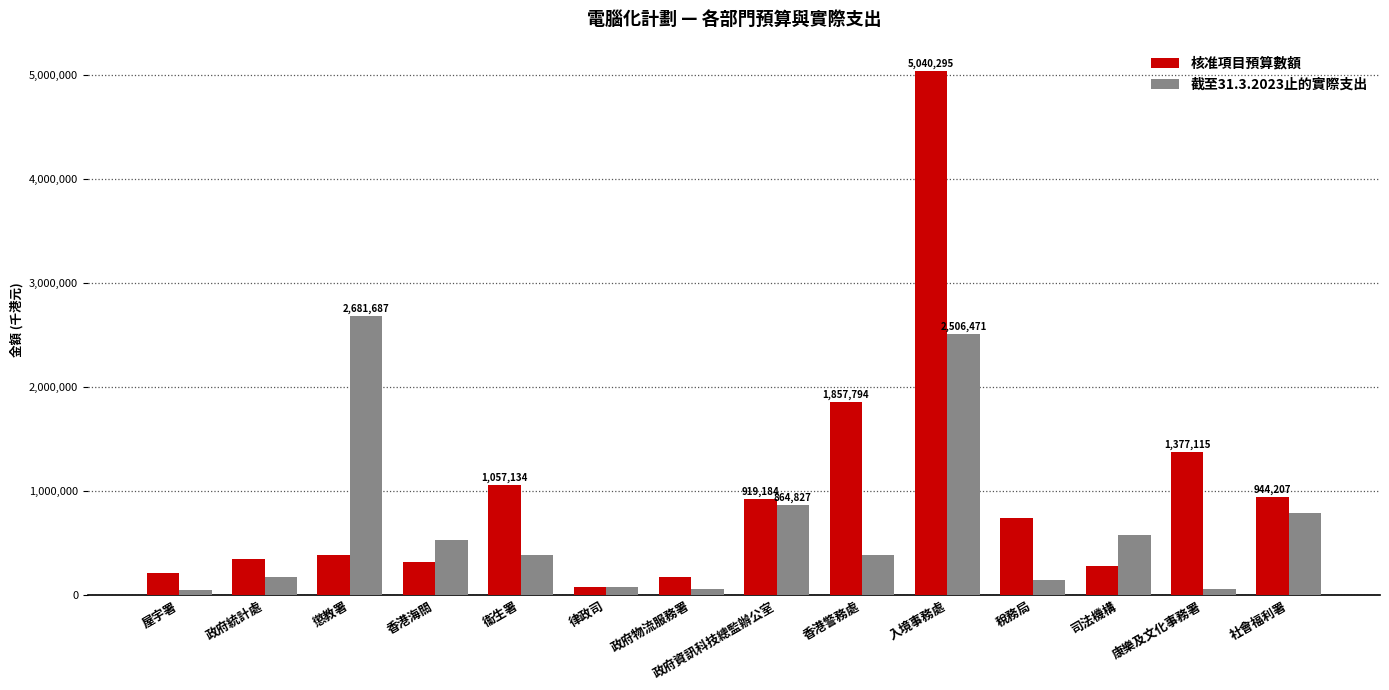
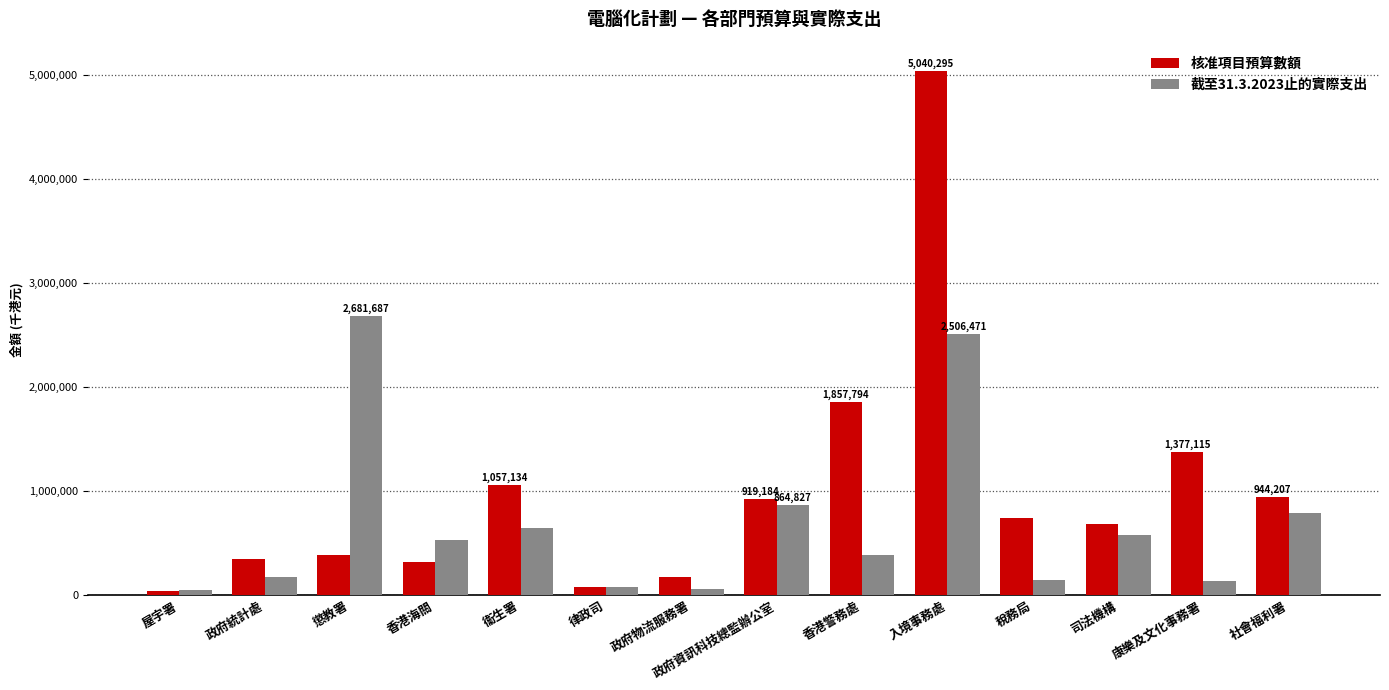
核准項目預算數額, 屋宇署: 210,000 -> 40,000
截至31.3.2023止的實際支出, 衞生署: 380,000 -> 640,000
核准項目預算數額, 司法機構: 280,000 -> 680,000
截至31.3.2023止的實際支出, 康樂及文化事務署: 60,000 -> 130,000
